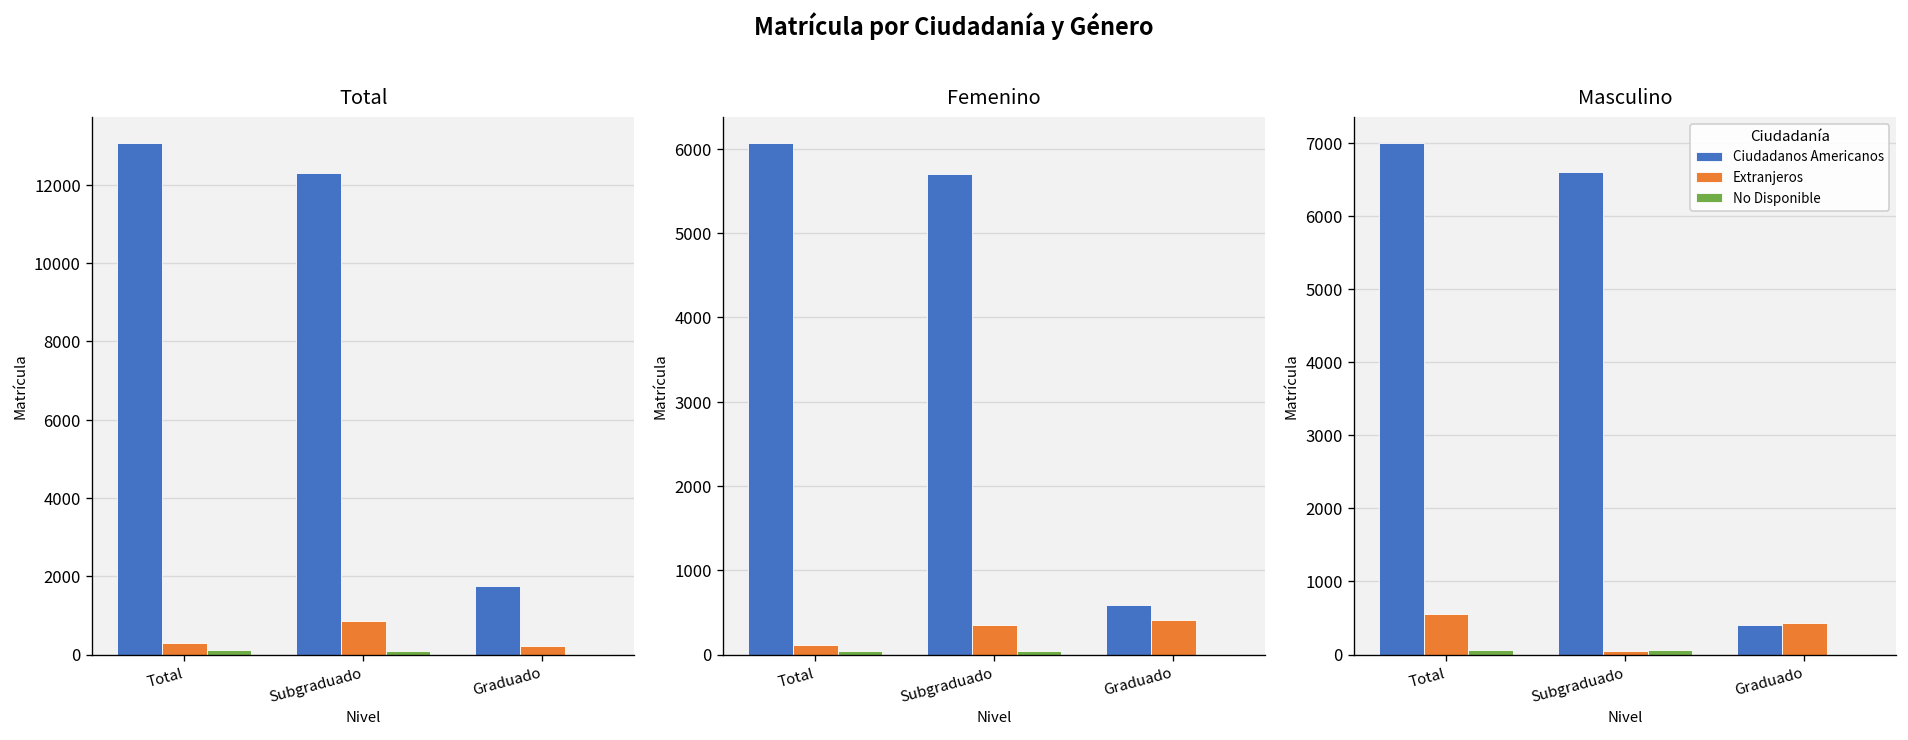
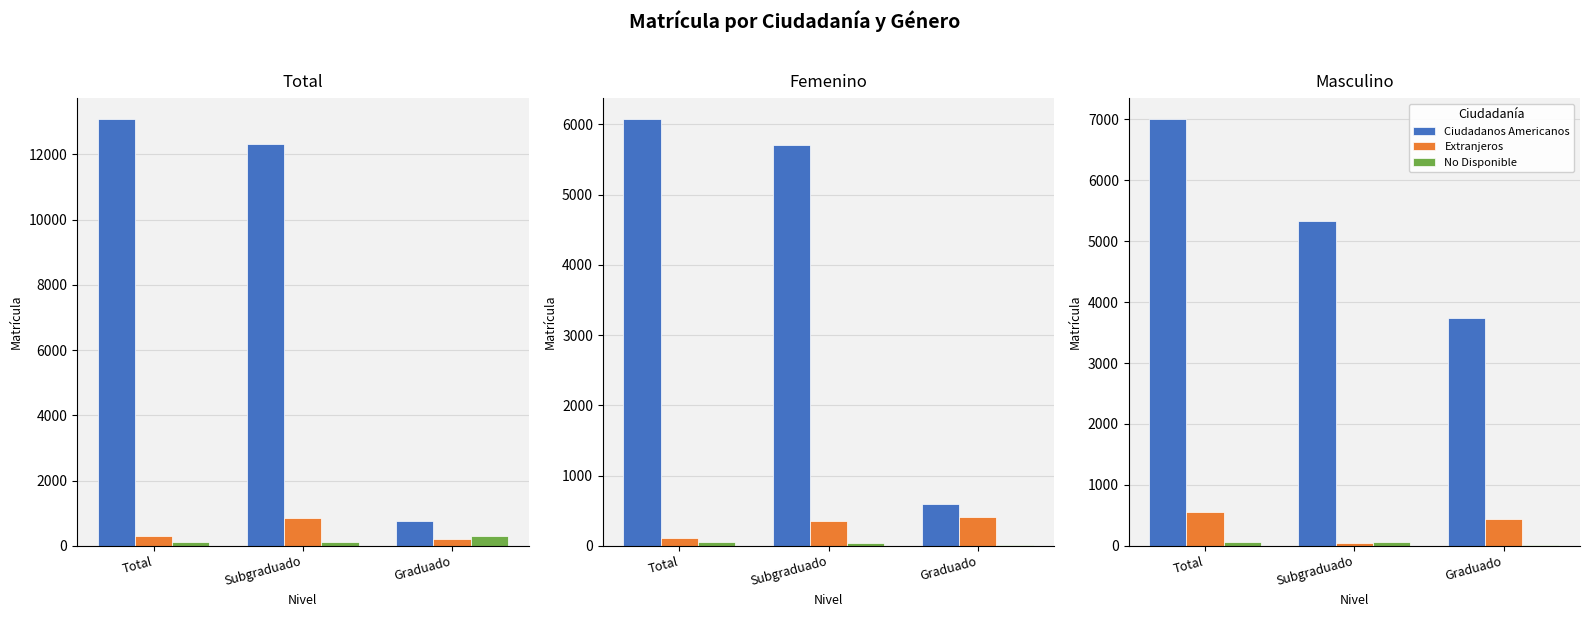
Total, Ciudadanos Americanos, Graduado: 1700 -> 800
Total, No Disponible, Graduado: 0 -> 300
Masculino, Ciudadanos Americanos, Subgraduado: 6600 -> 5300
Masculino, Ciudadanos Americanos, Graduado: 400 -> 3700
